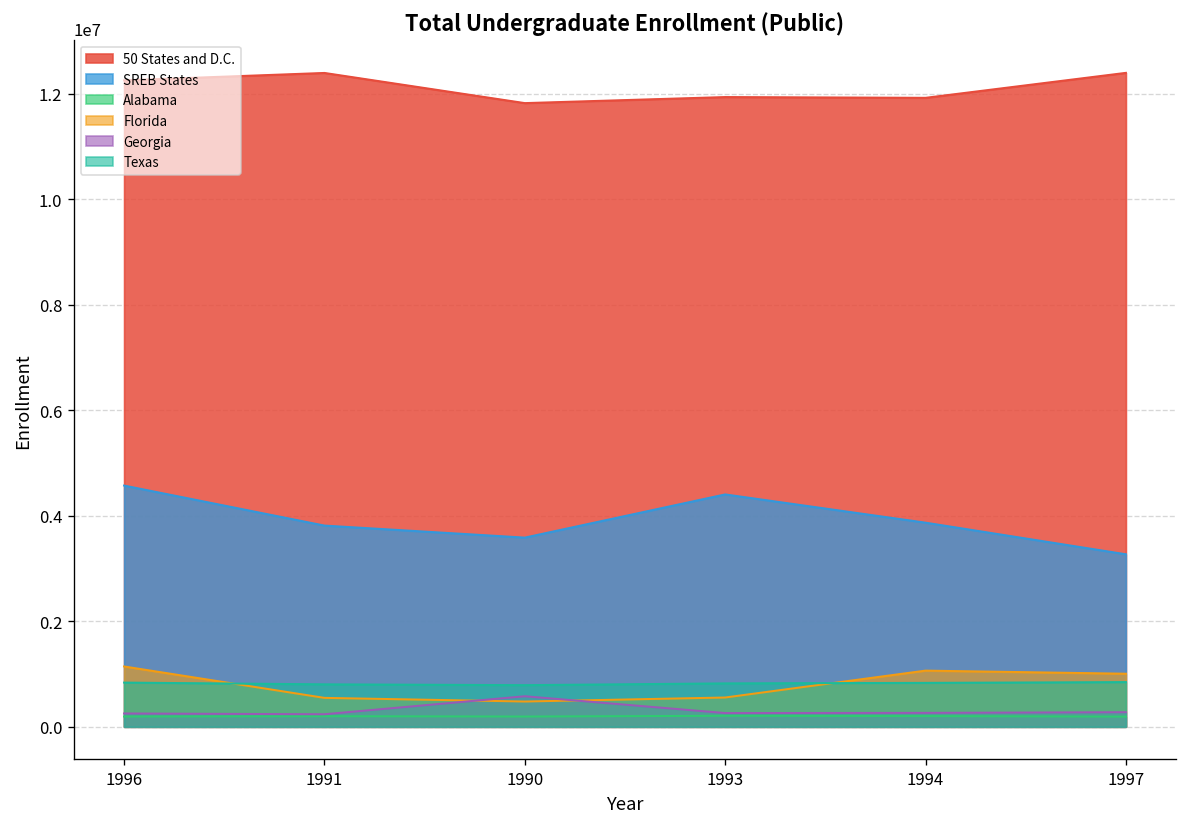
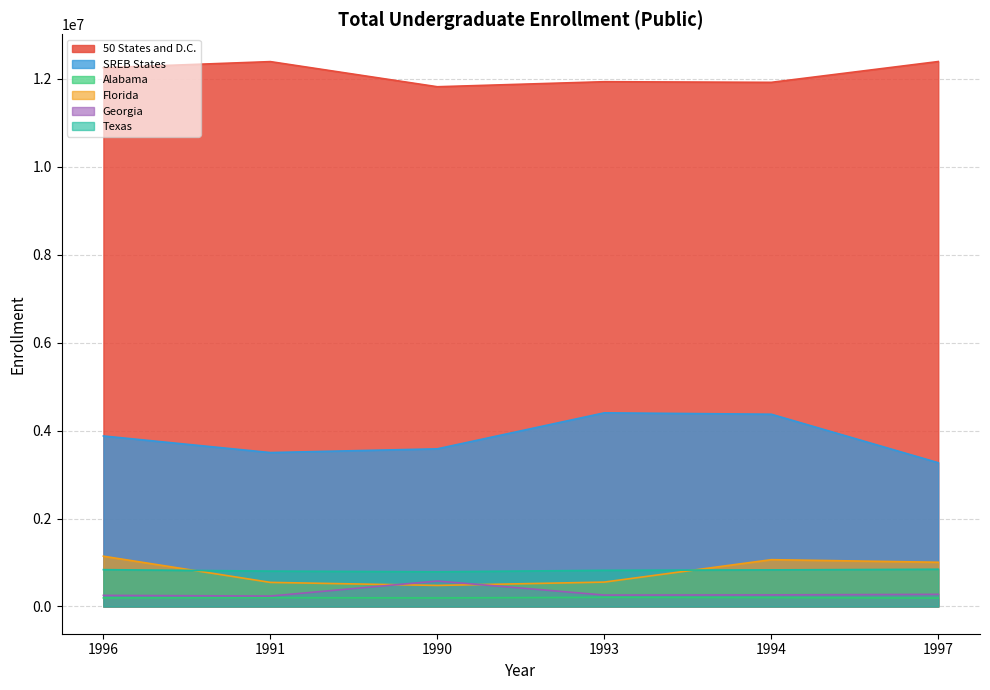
SREB States, 1996: 4600000 -> 3900000
SREB States, 1991: 3800000 -> 3500000
SREB States, 1994: 3900000 -> 4400000
